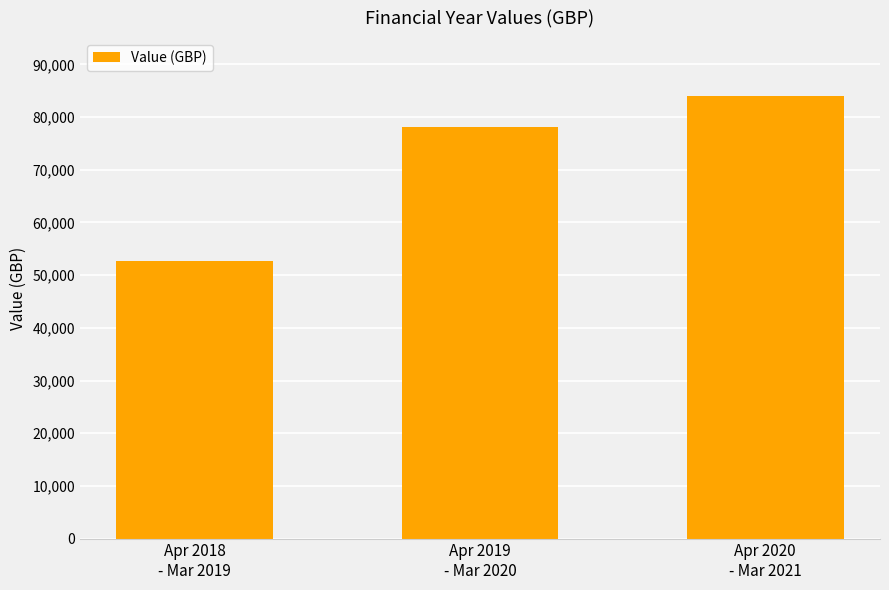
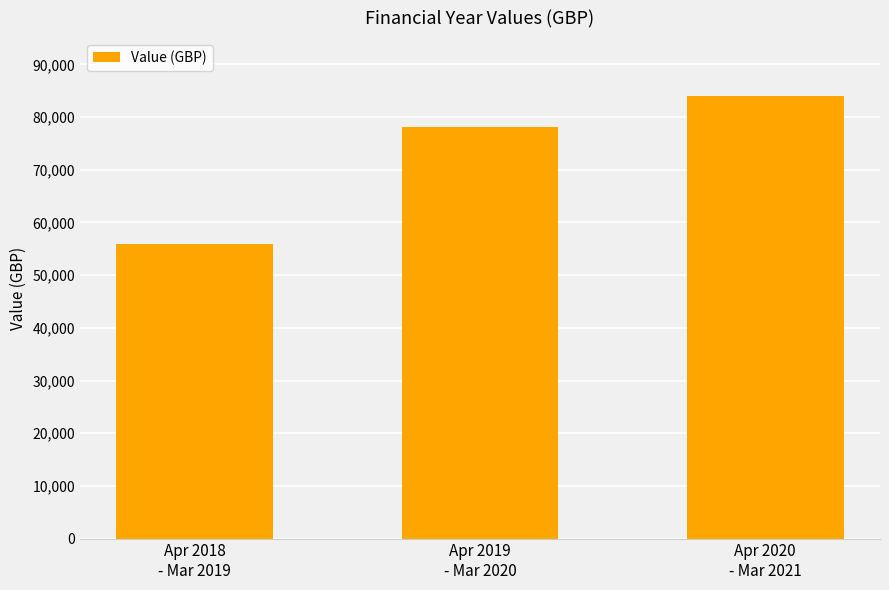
Apr 2018 - Mar 2019: 53,000 -> 56,000
